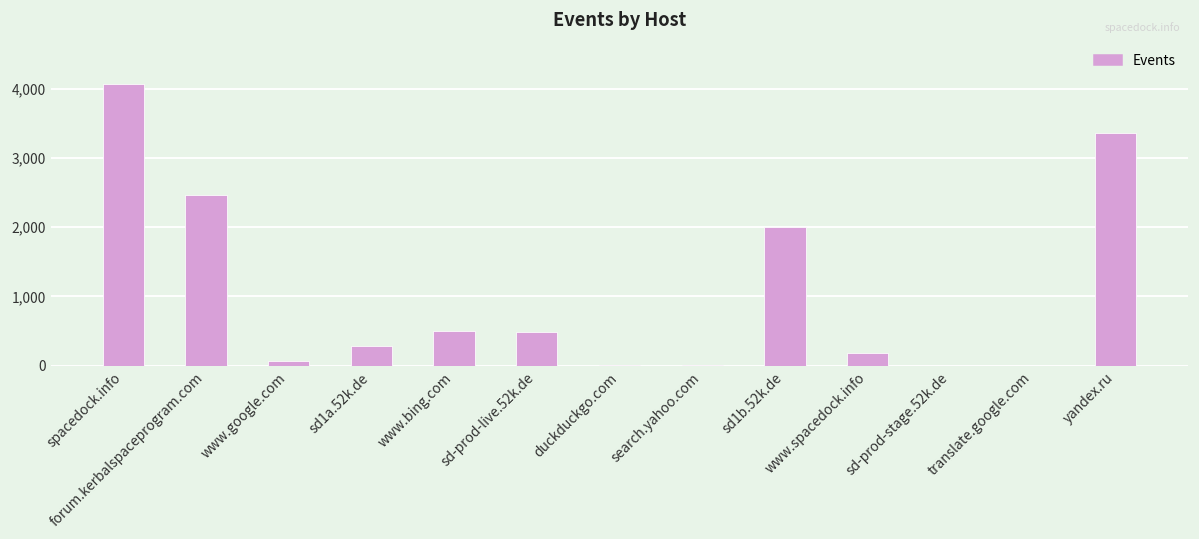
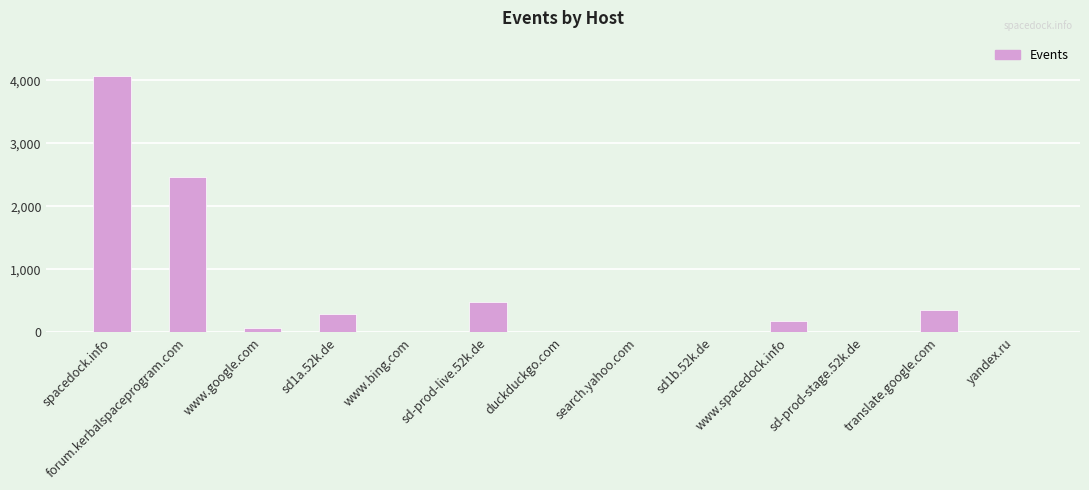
www.bing.com: 500 -> 0
sd1b.52k.de: 2,000 -> 0
translate.google.com: 0 -> 400
yandex.ru: 3,400 -> 0
